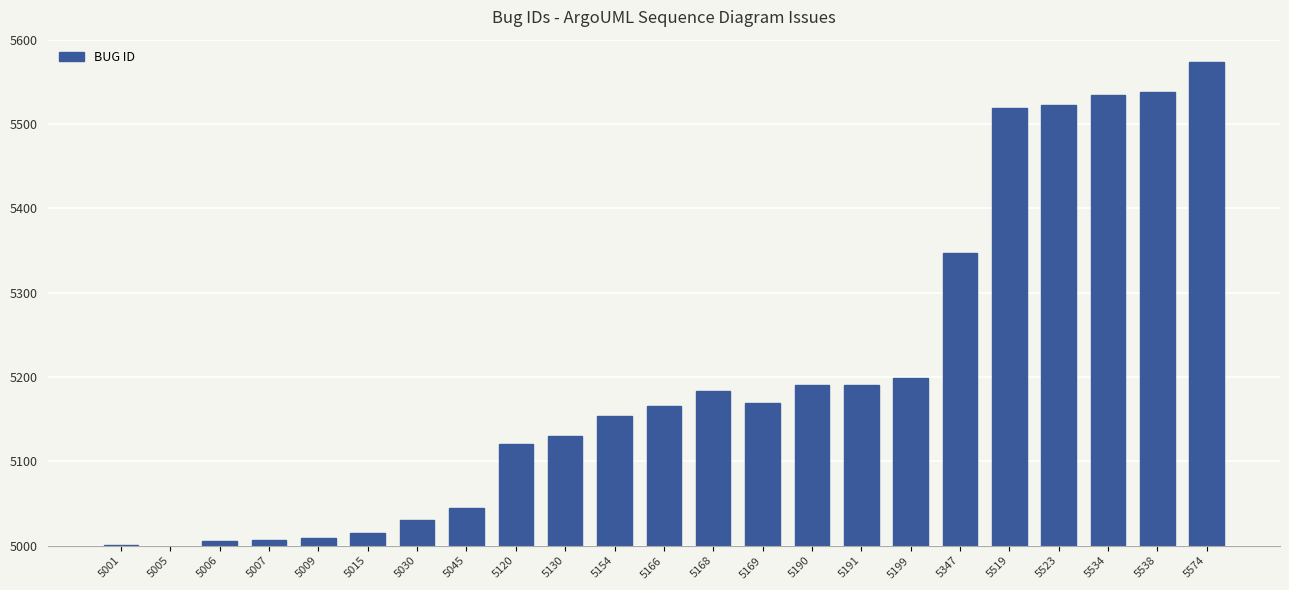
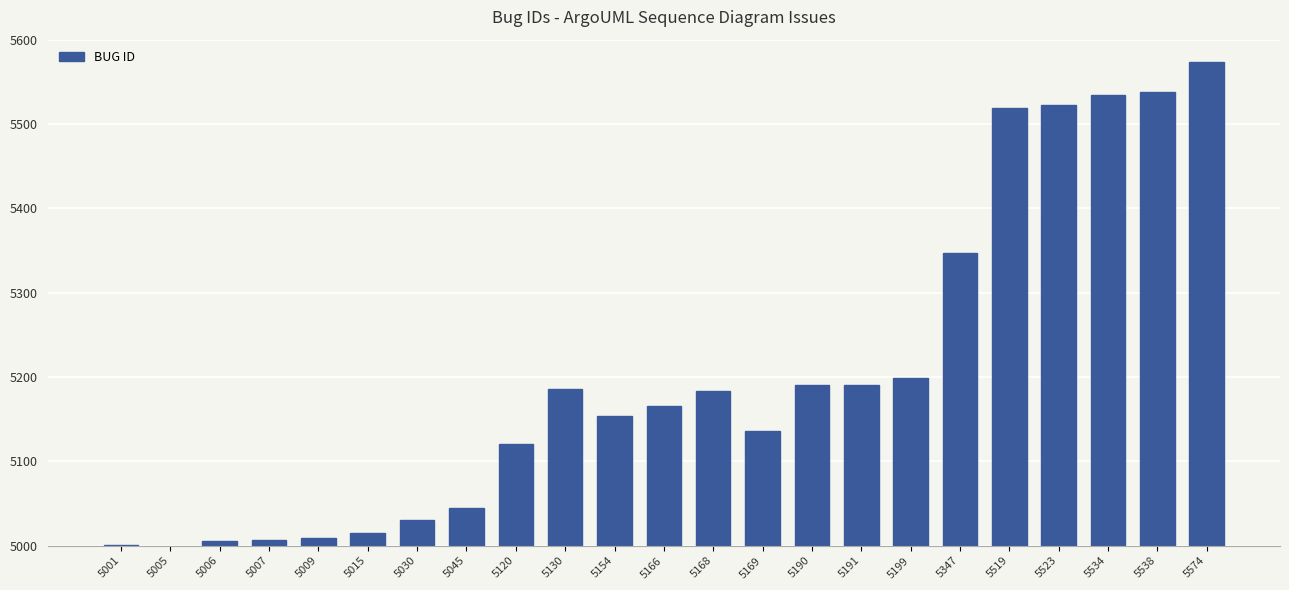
5130: 5130 -> 5190
5169: 5170 -> 5140
